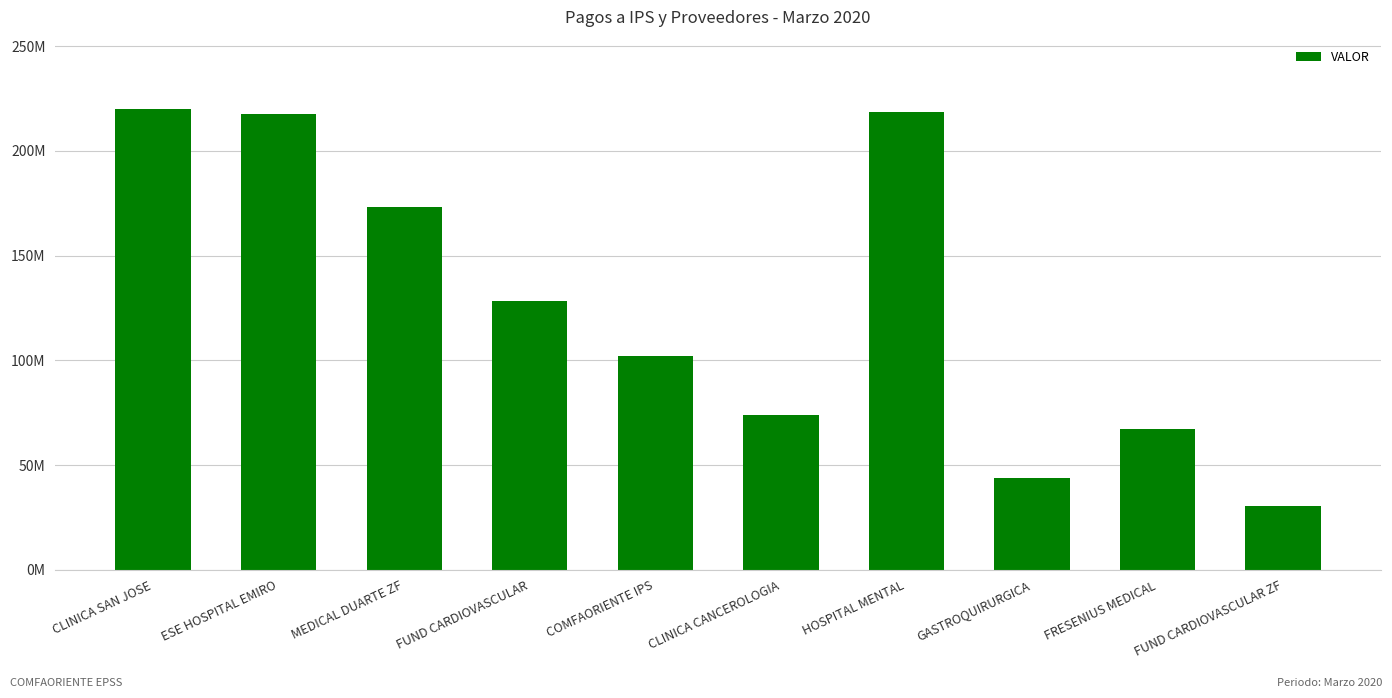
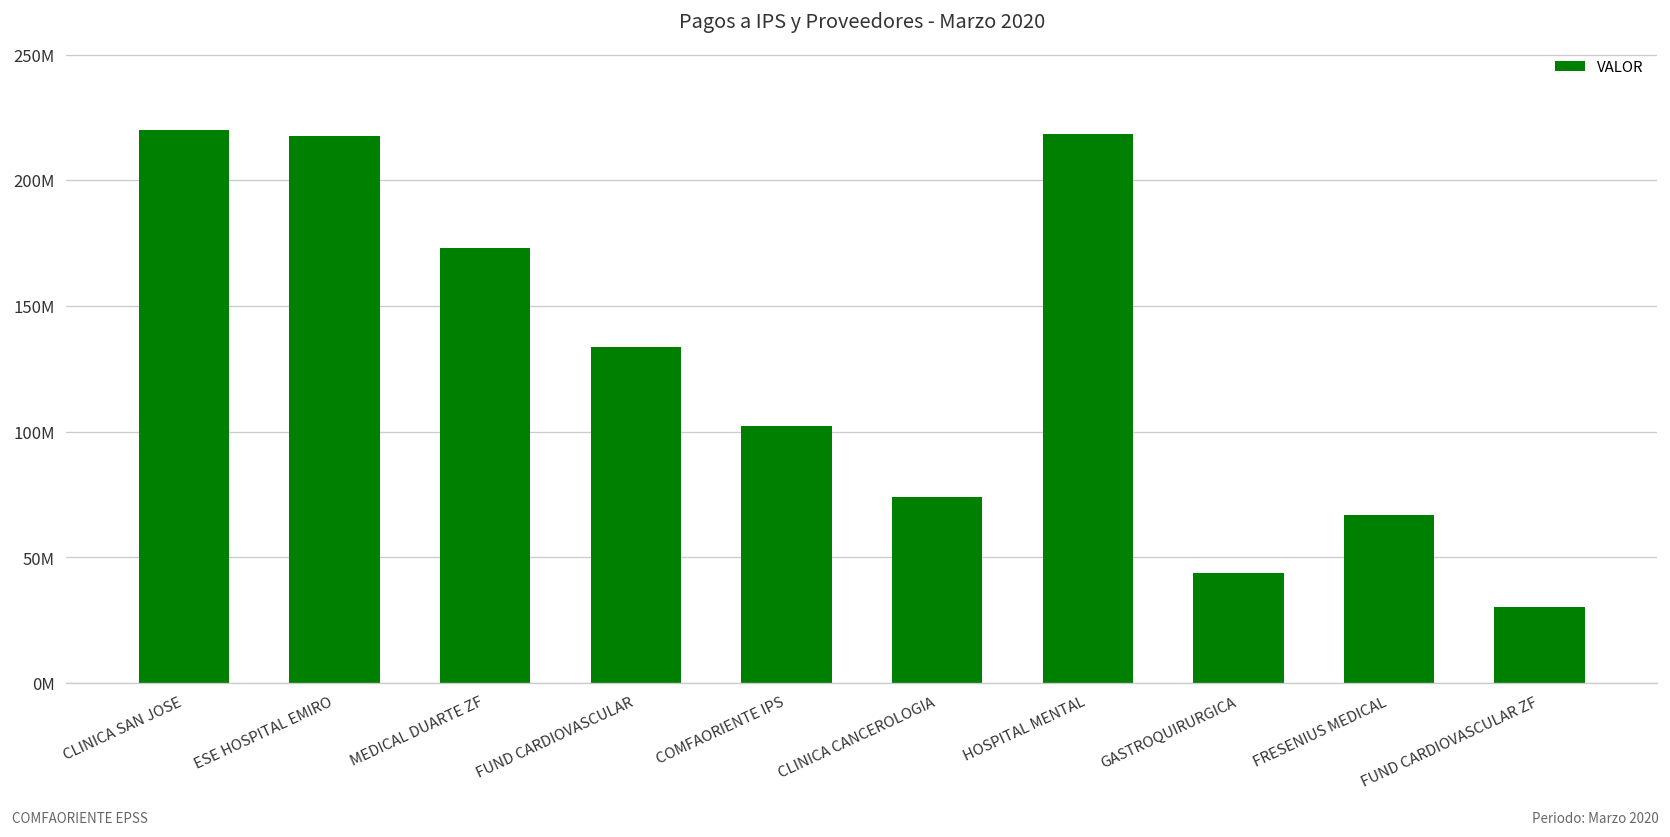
FUND CARDIOVASCULAR: 128000000 -> 134000000
